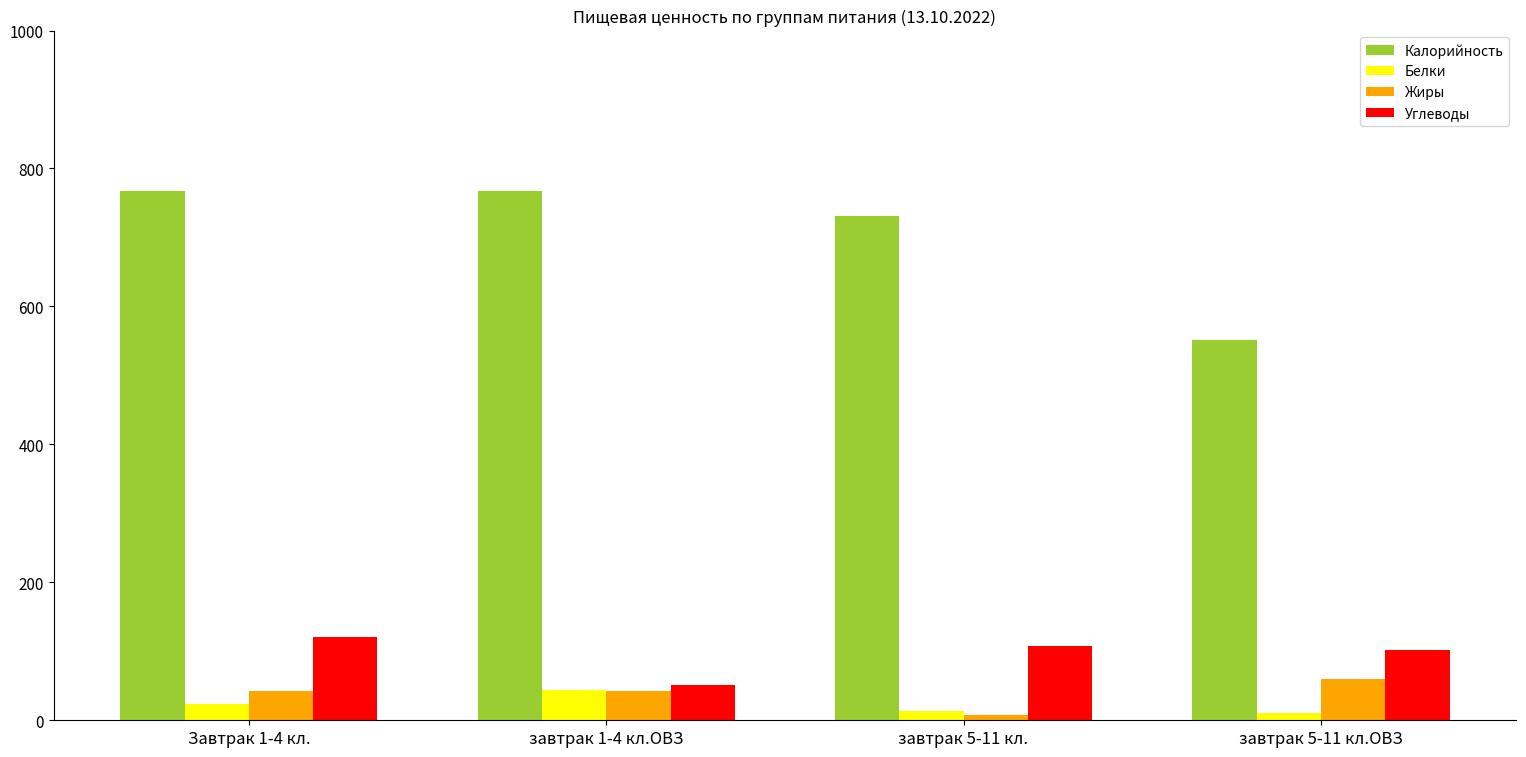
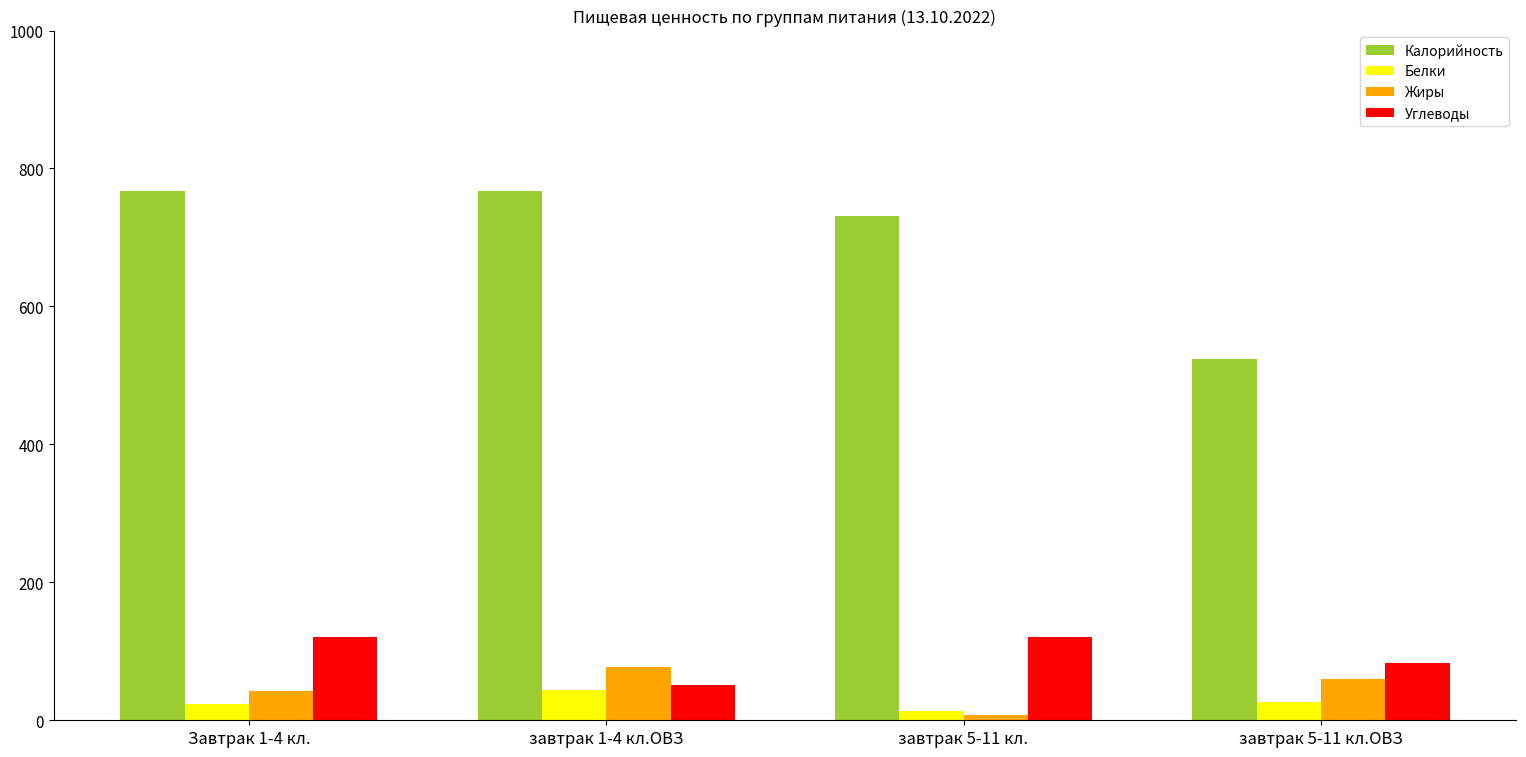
Жиры, завтрак 1-4 кл.ОВЗ: 40 -> 80
Углеводы, завтрак 5-11 кл.: 110 -> 120
Калорийность, завтрак 5-11 кл.ОВЗ: 550 -> 520
Белки, завтрак 5-11 кл.ОВЗ: 10 -> 30
Углеводы, завтрак 5-11 кл.ОВЗ: 100 -> 80
